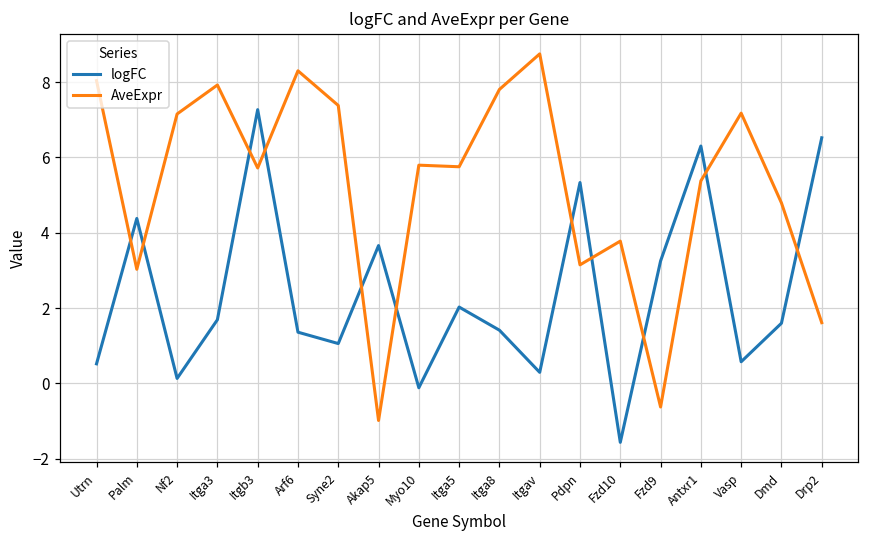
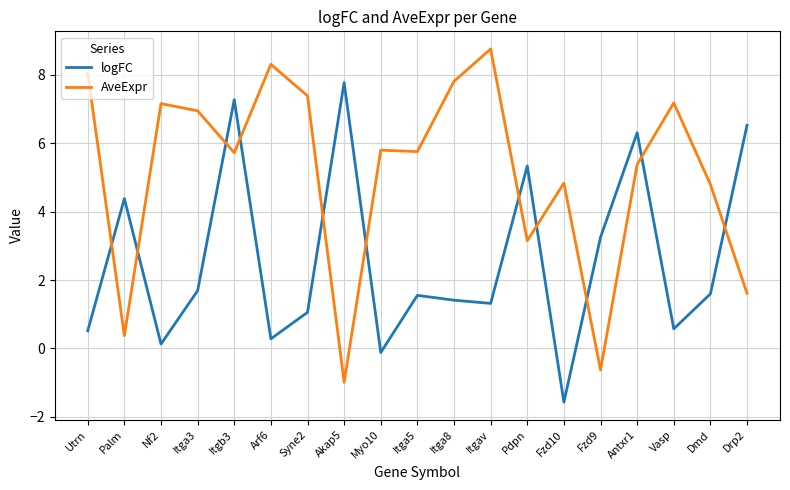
AveExpr, Palm: 3.0 -> 0.4
AveExpr, Itga3: 7.9 -> 6.9
logFC, Arf6: 1.4 -> 0.3
logFC, Akap5: 3.7 -> 7.8
logFC, Itga5: 2.0 -> 1.6
logFC, Itgav: 0.3 -> 1.3
AveExpr, Fzd10: 3.8 -> 4.8
